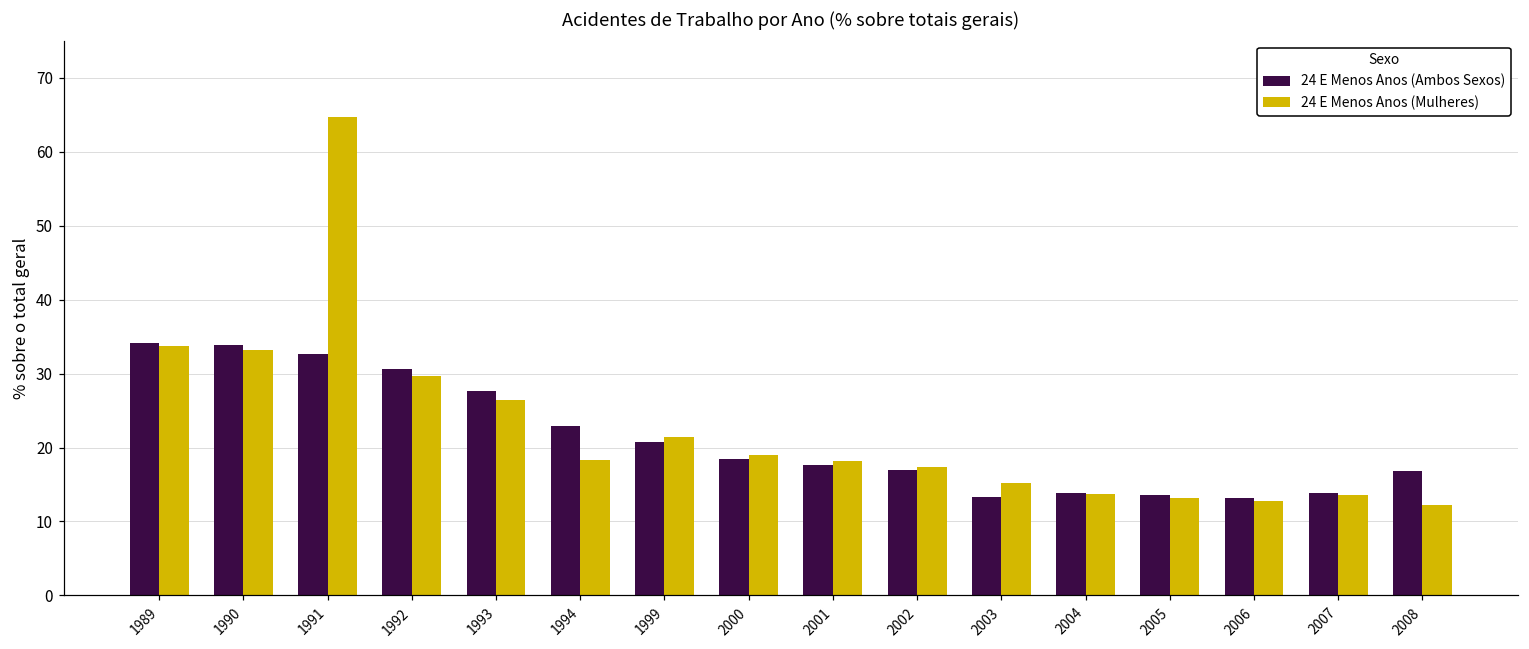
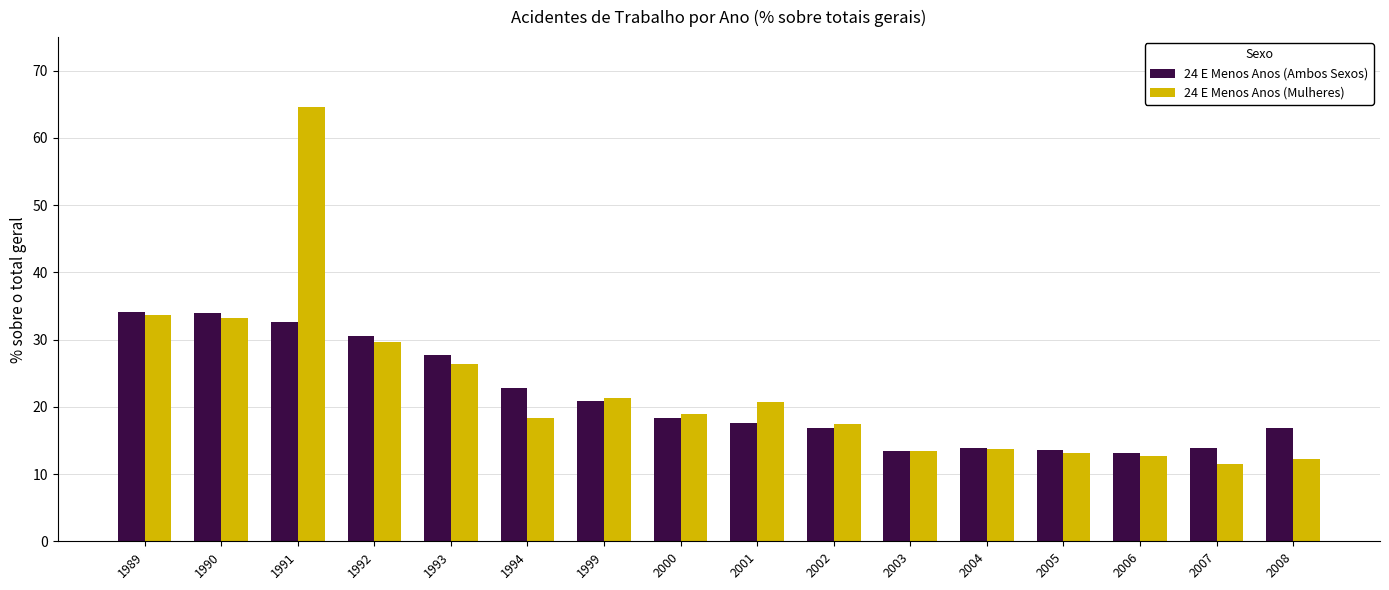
24 E Menos Anos (Mulheres), 2001: 18 -> 21
24 E Menos Anos (Mulheres), 2003: 15 -> 13
24 E Menos Anos (Mulheres), 2007: 14 -> 11
